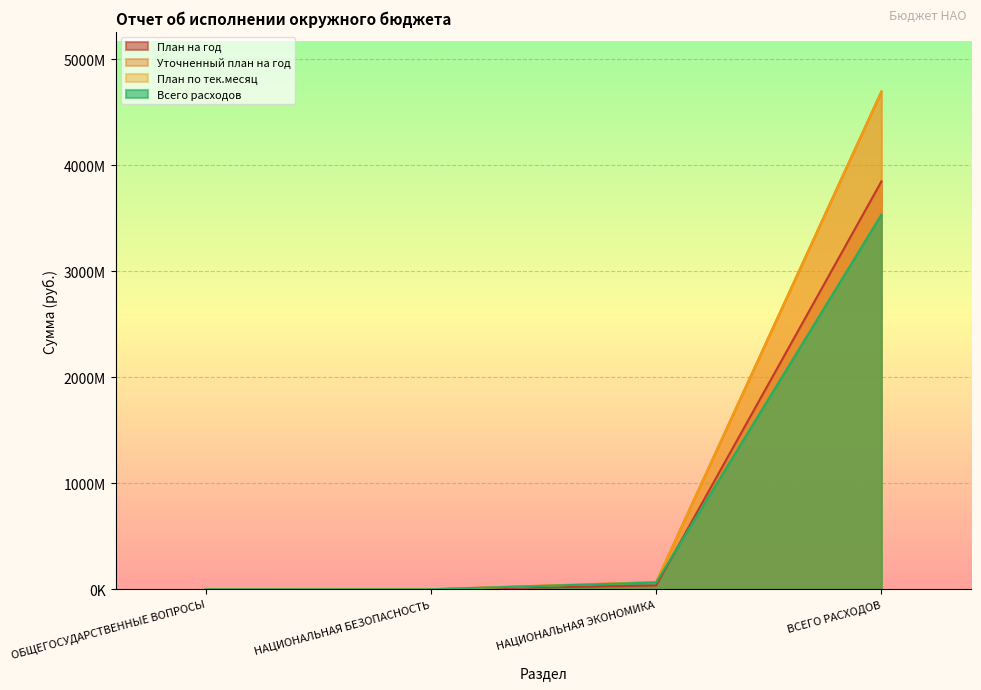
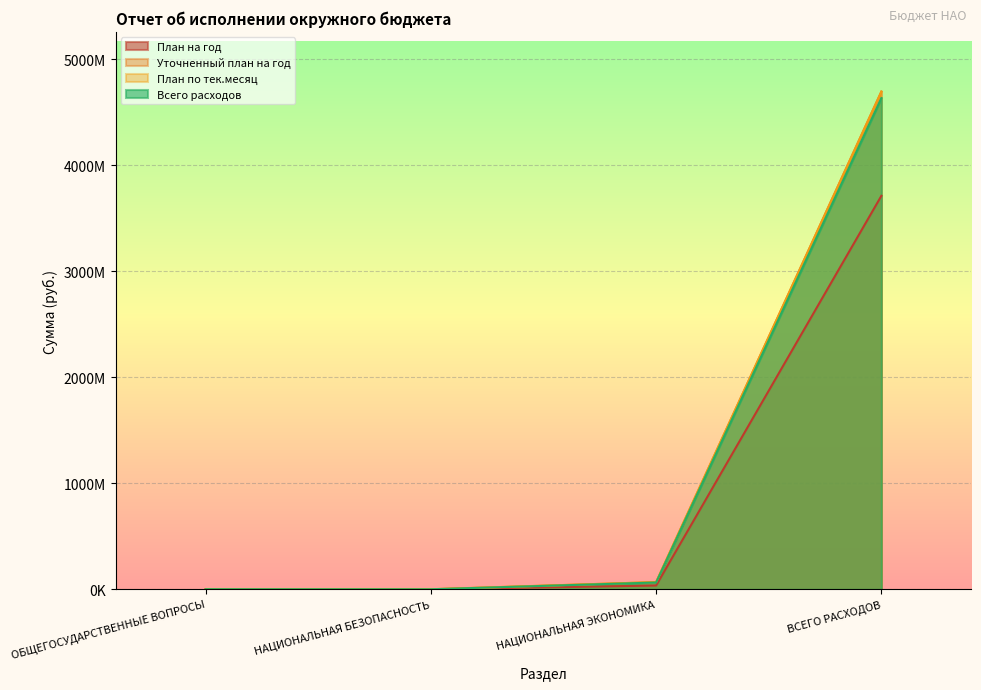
План на год, ВСЕГО РАСХОДОВ: 3850000000 -> 3710000000
Всего расходов, ВСЕГО РАСХОДОВ: 3540000000 -> 4640000000
